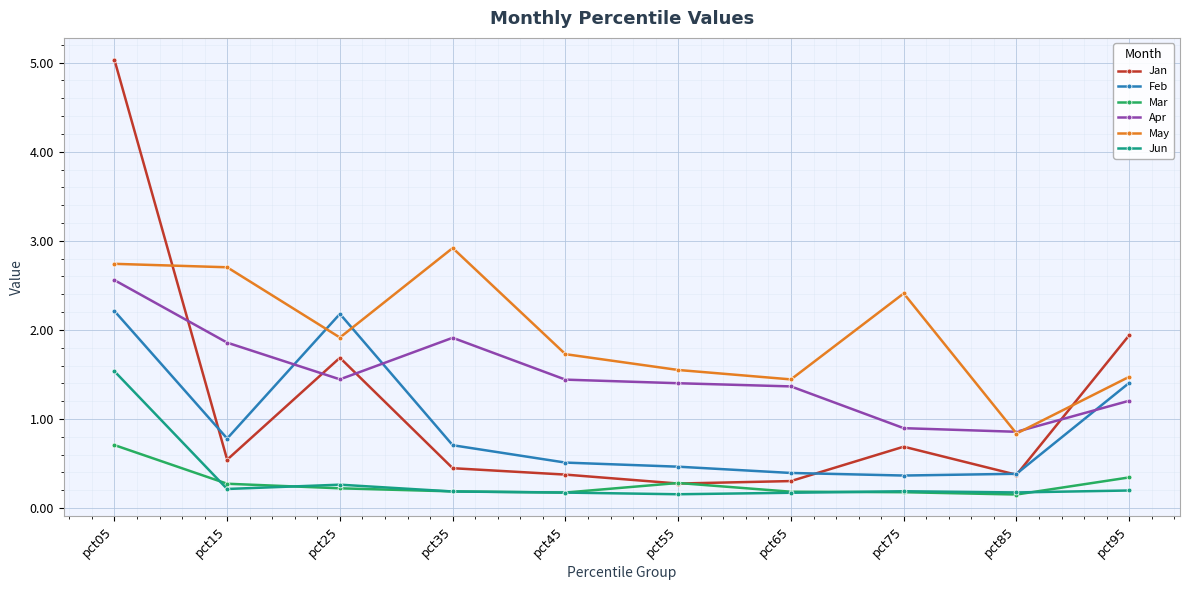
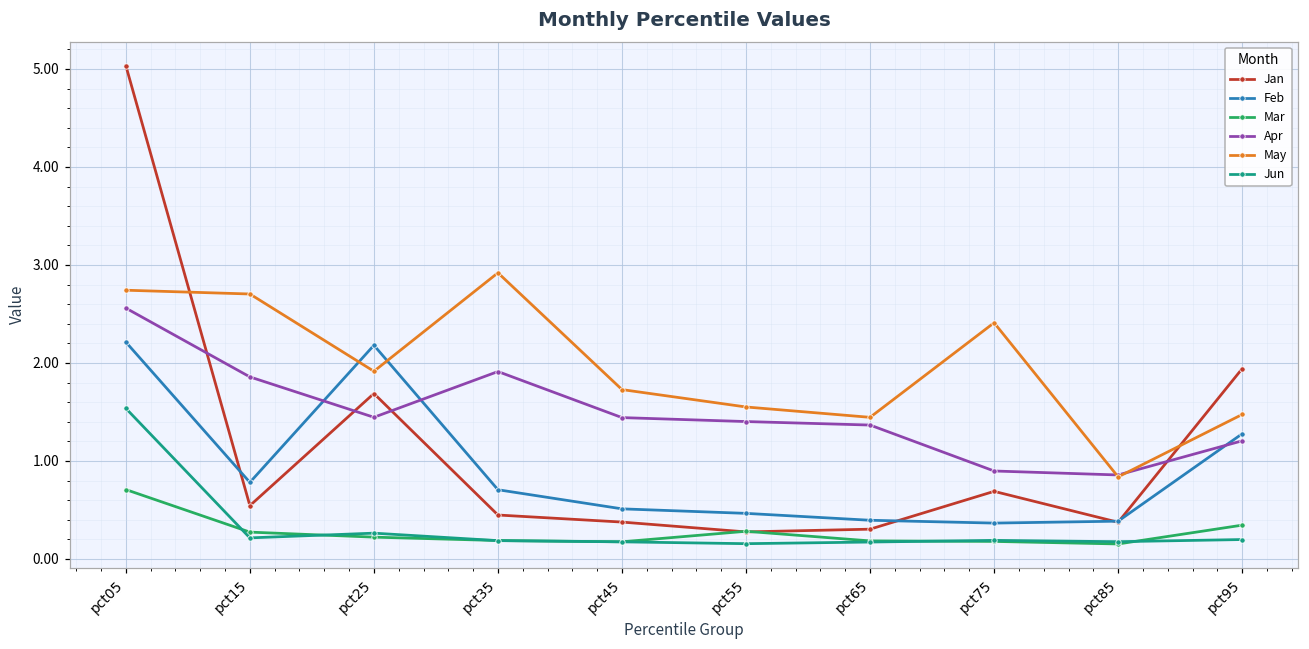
Feb, pct95: 1.4 -> 1.3
